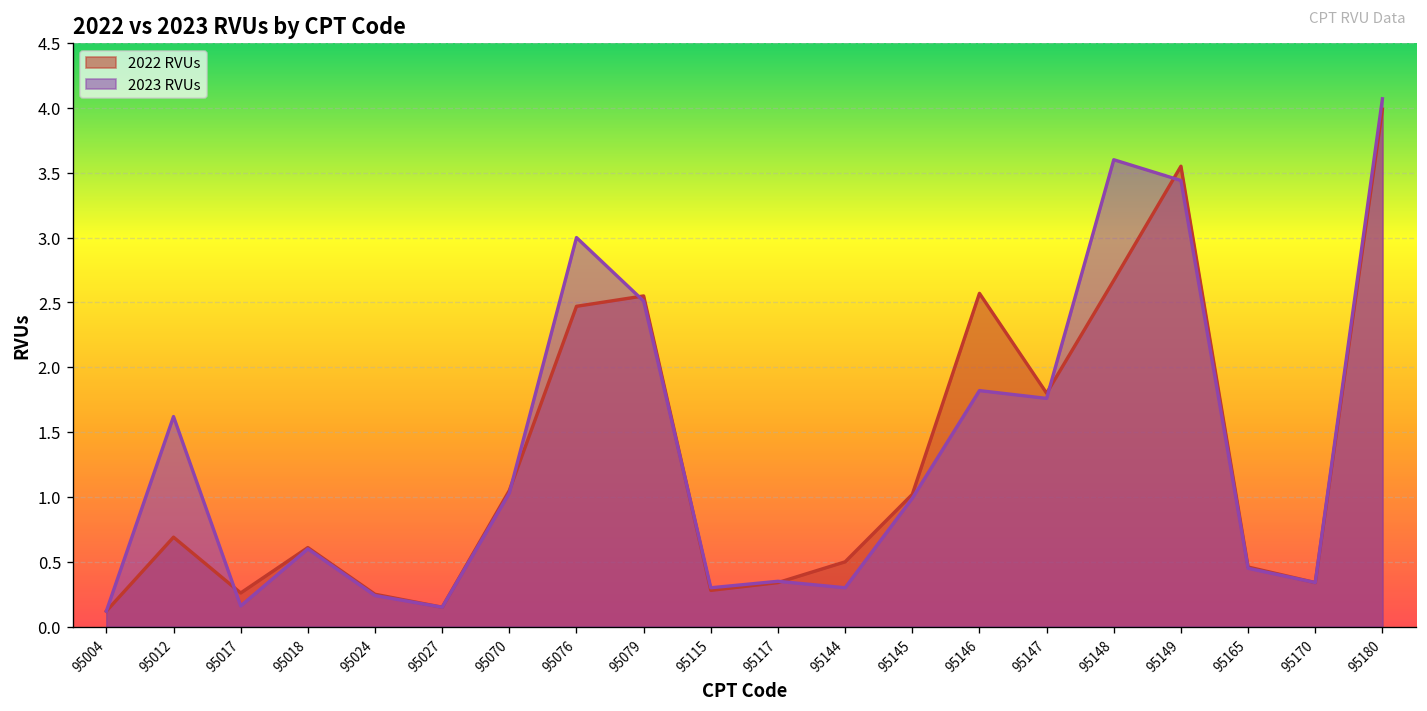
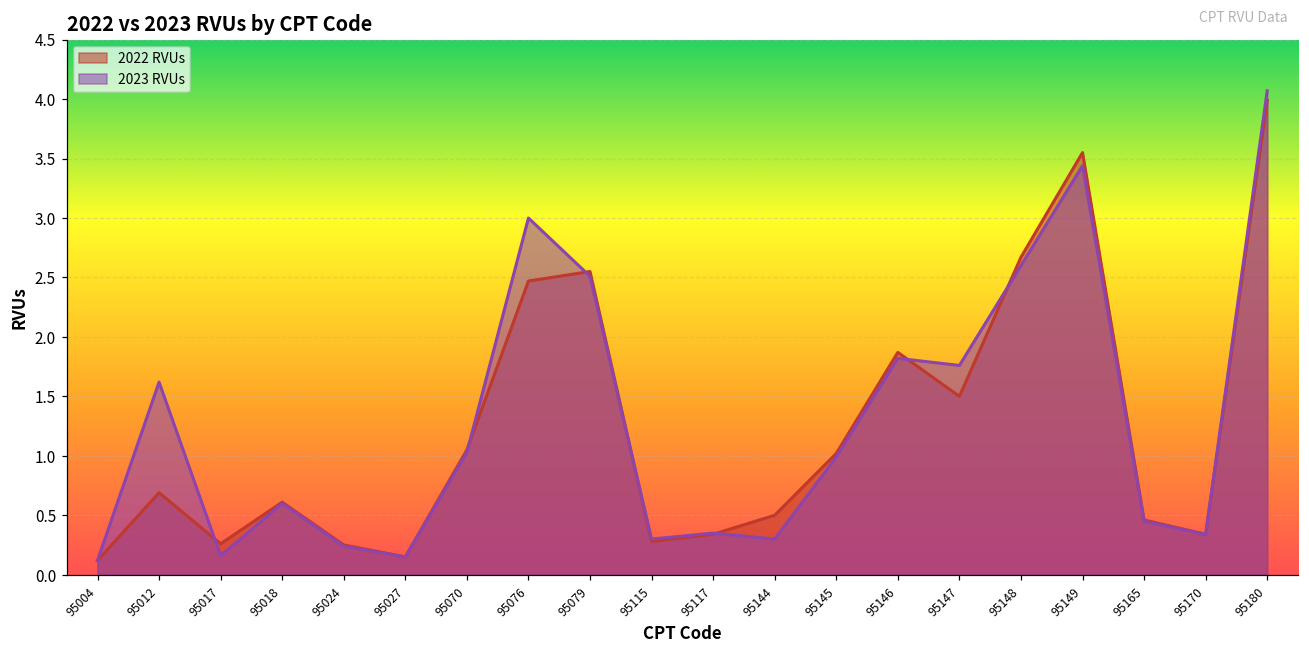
2022 RVUs, 95146: 2.57 -> 1.87
2022 RVUs, 95147: 1.8 -> 1.5
2023 RVUs, 95148: 3.6 -> 2.6
